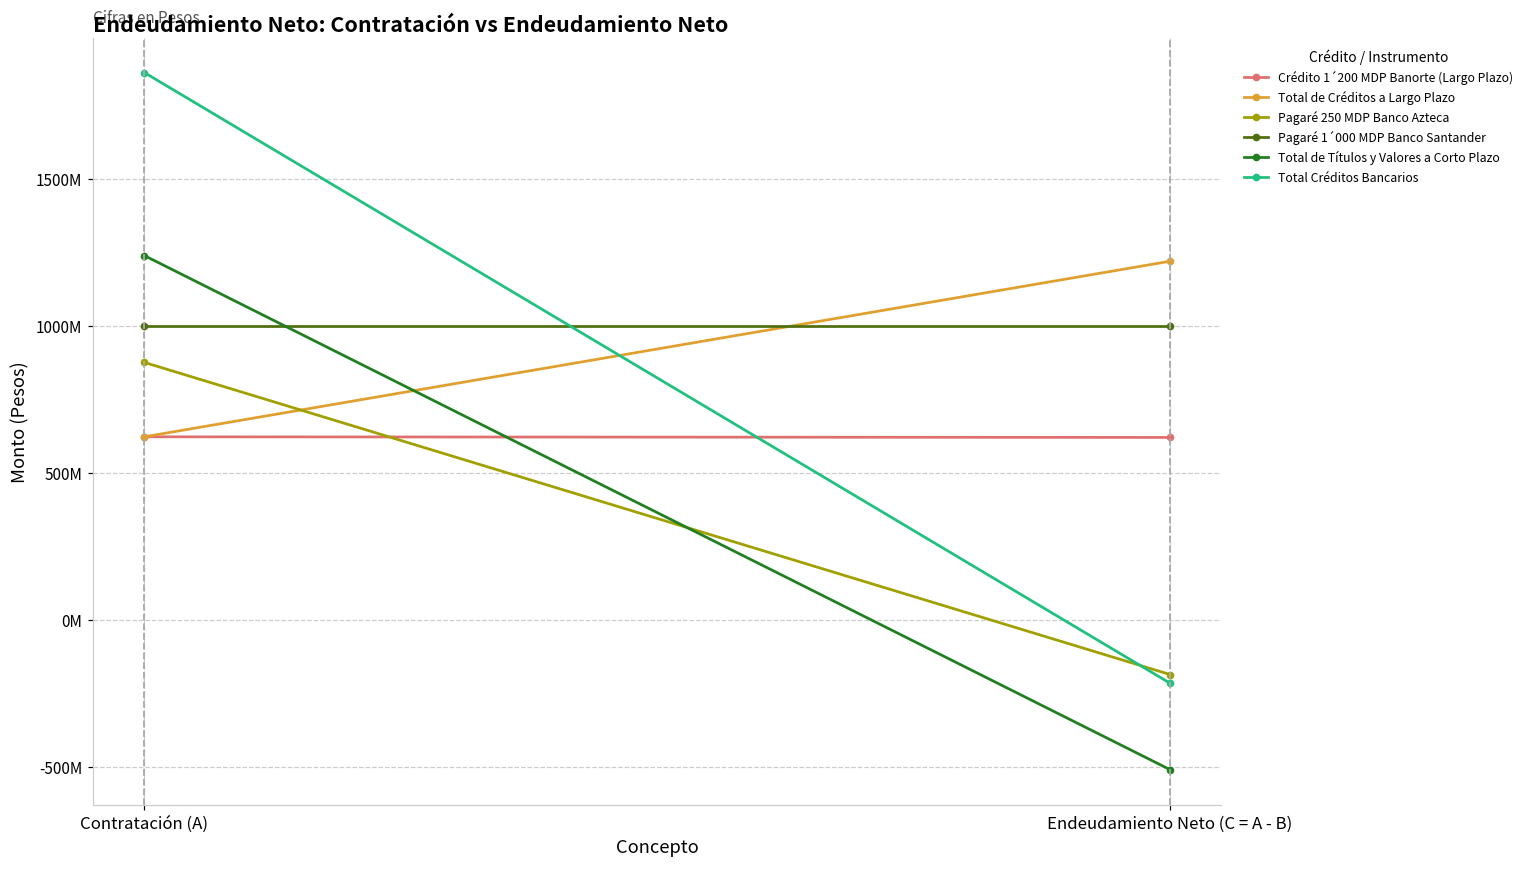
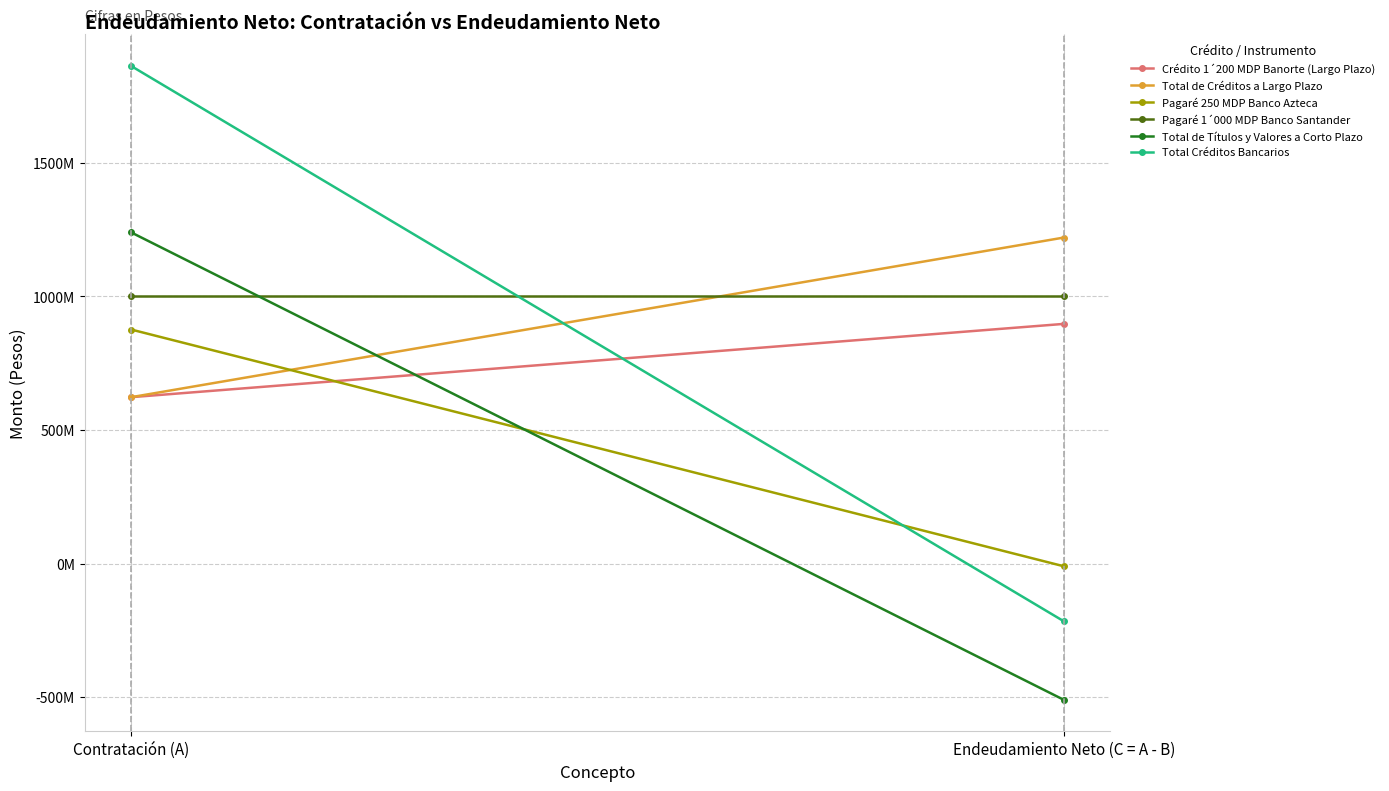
Crédito 1´200 MDP Banorte (Largo Plazo), Endeudamiento Neto (C = A - B): 620000000 -> 900000000
Pagaré 250 MDP Banco Azteca, Endeudamiento Neto (C = A - B): -190000000 -> -10000000
